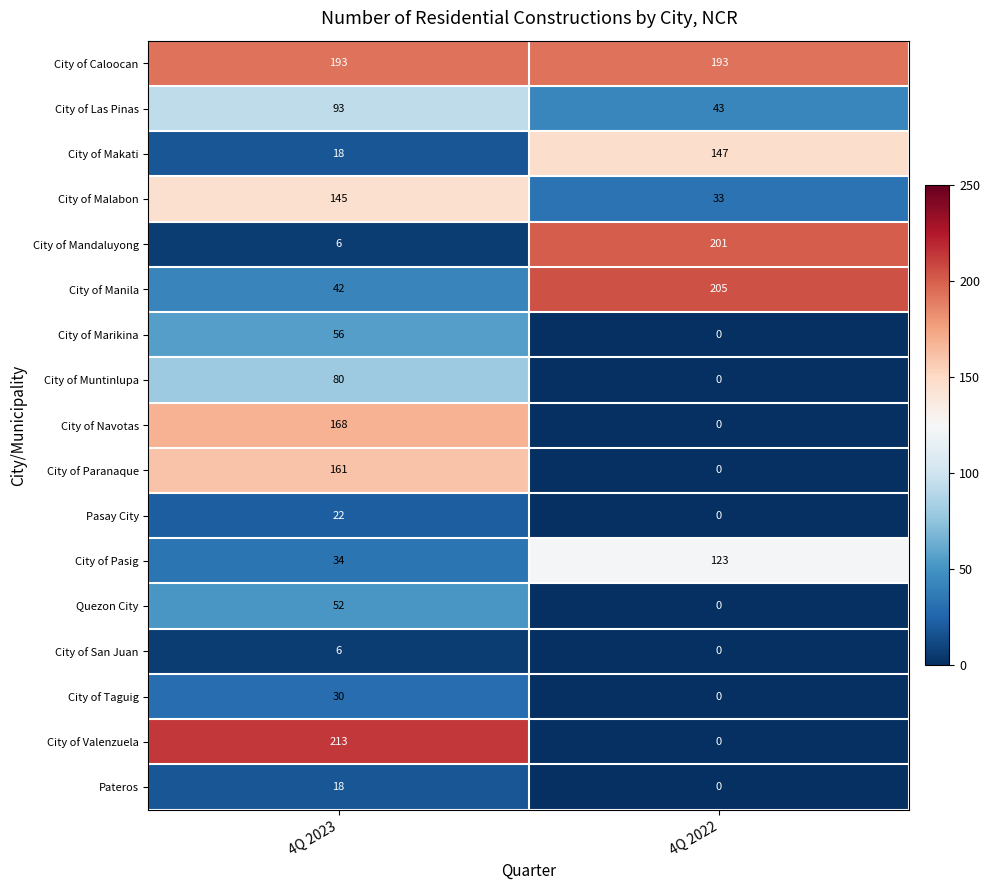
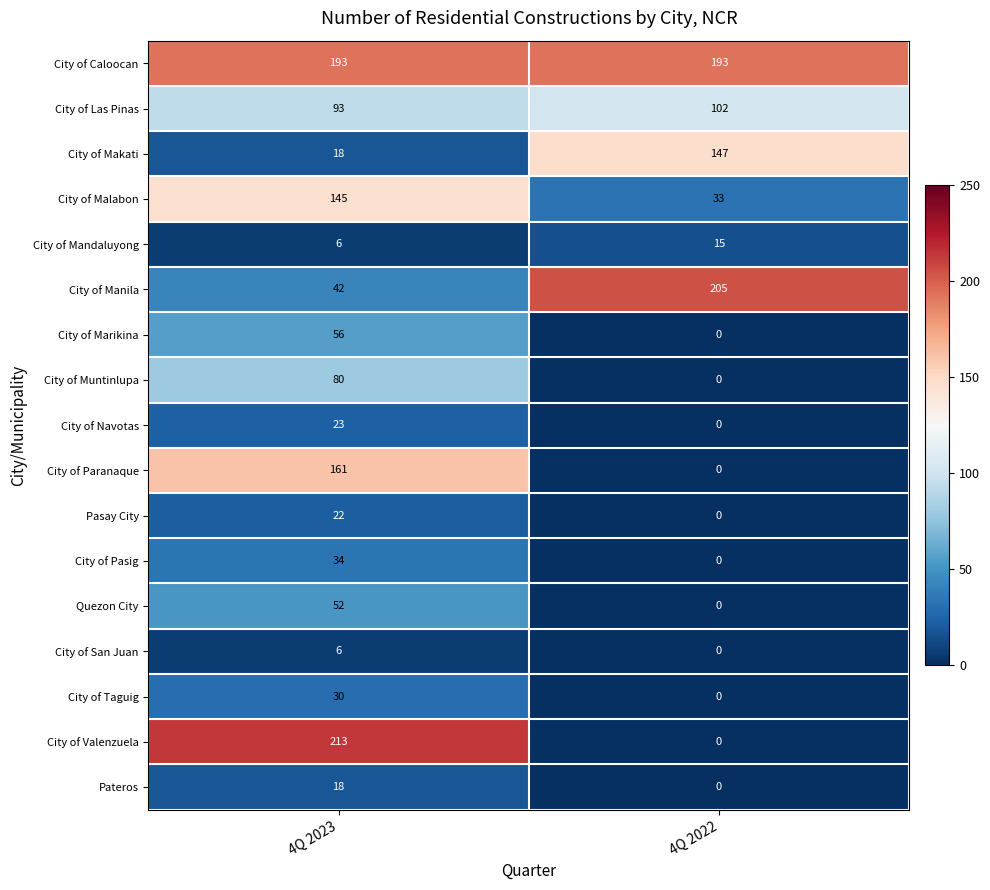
City of Las Pinas, 4Q 2022: 43 -> 102
City of Mandaluyong, 4Q 2022: 201 -> 15
City of Navotas, 4Q 2023: 168 -> 23
City of Pasig, 4Q 2022: 123 -> 0
